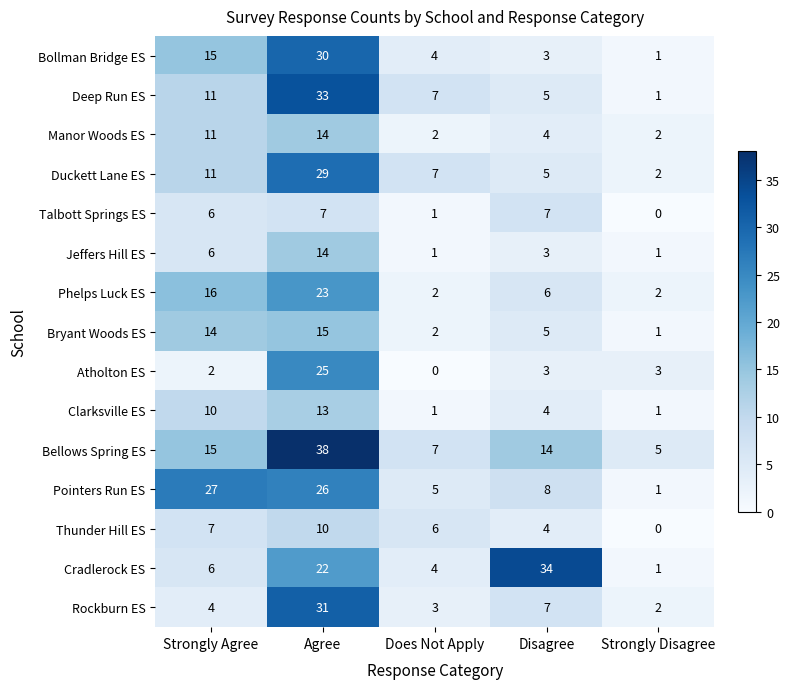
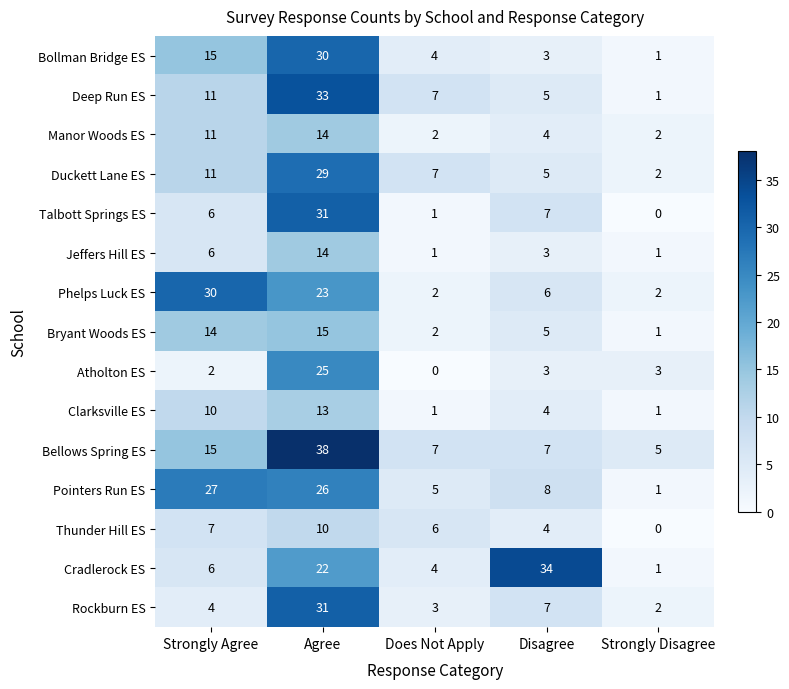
Talbott Springs ES, Agree: 7 -> 31
Phelps Luck ES, Strongly Agree: 16 -> 30
Bellows Spring ES, Disagree: 14 -> 7
